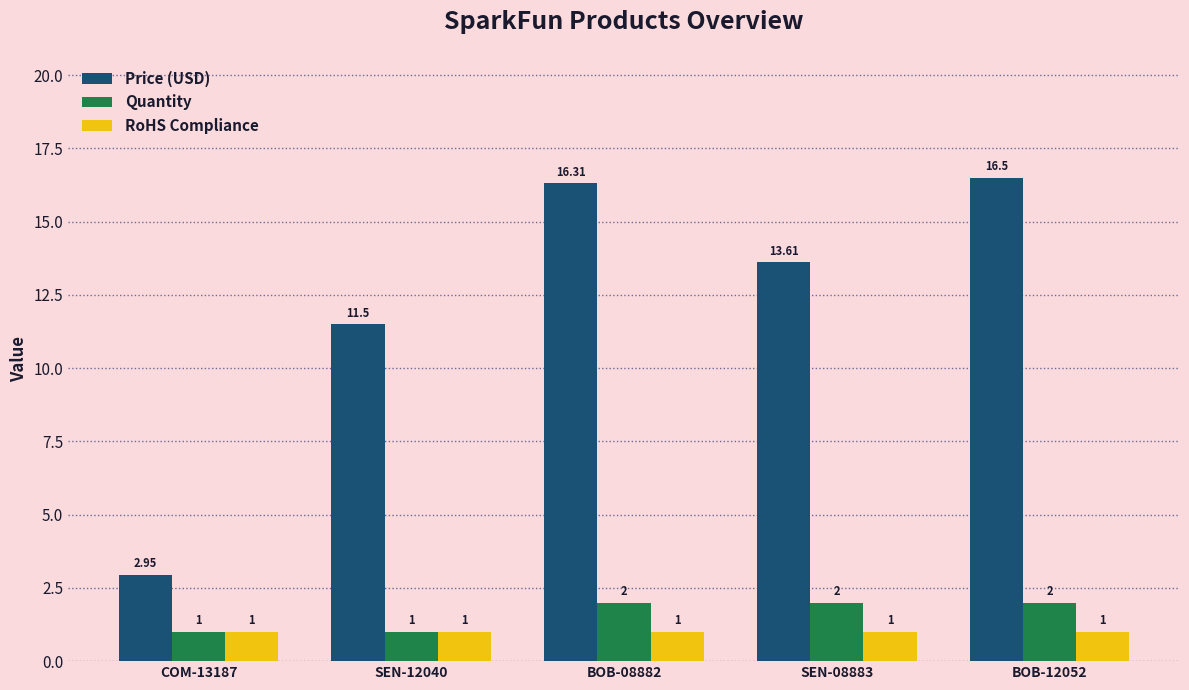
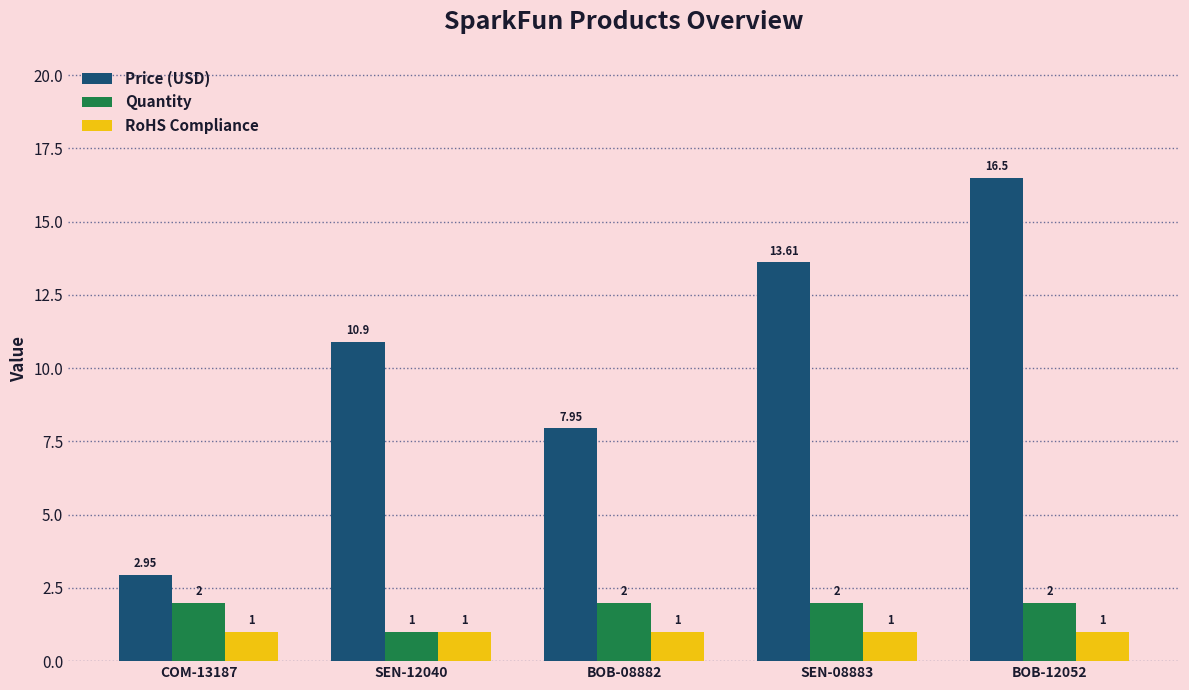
Quantity, COM-13187: 1 -> 2
Price (USD), SEN-12040: 11.5 -> 10.9
Price (USD), BOB-08882: 16.31 -> 7.95
